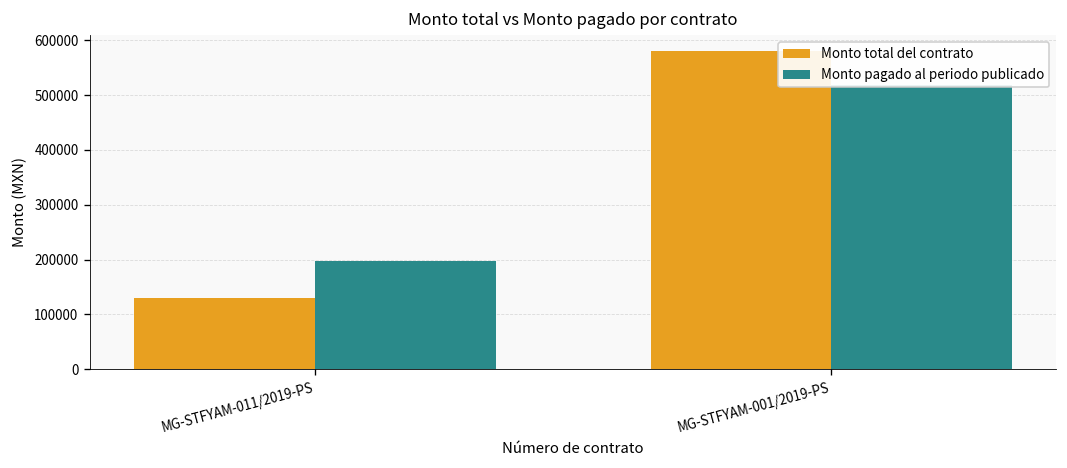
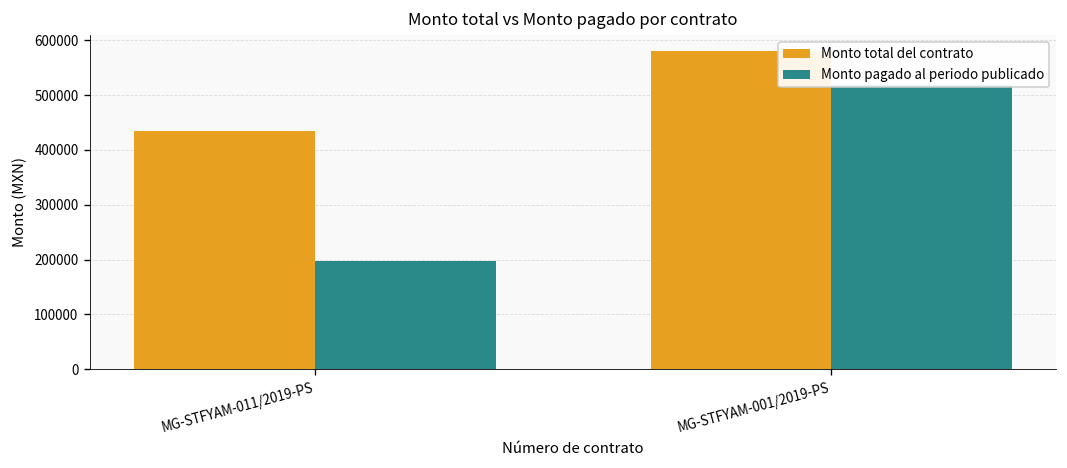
Monto total del contrato, MG-STFYAM-011/2019-PS: 130000 -> 430000
